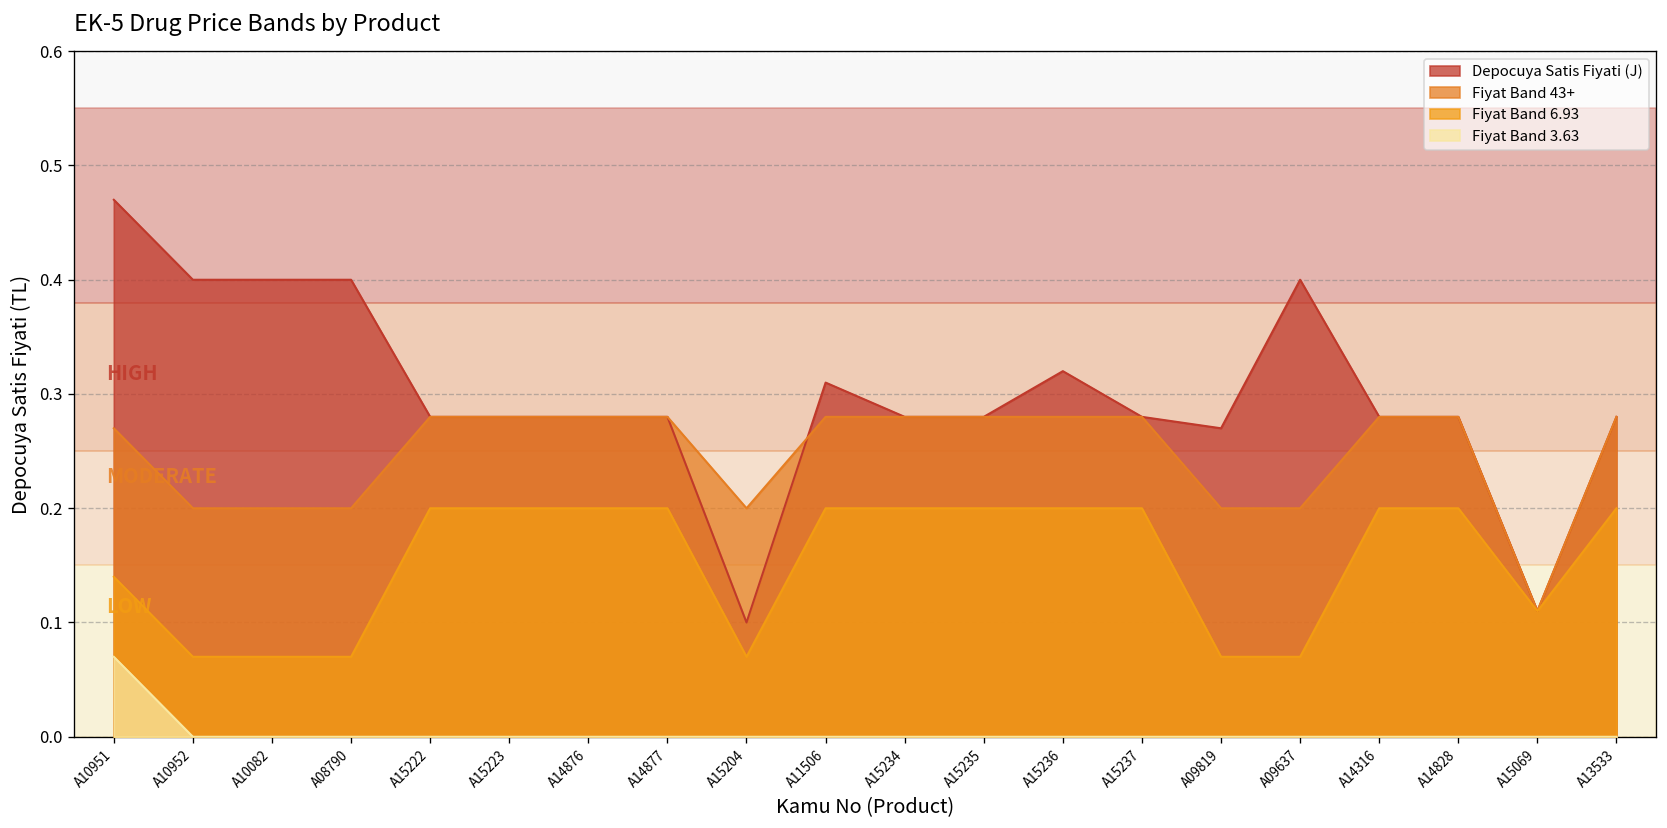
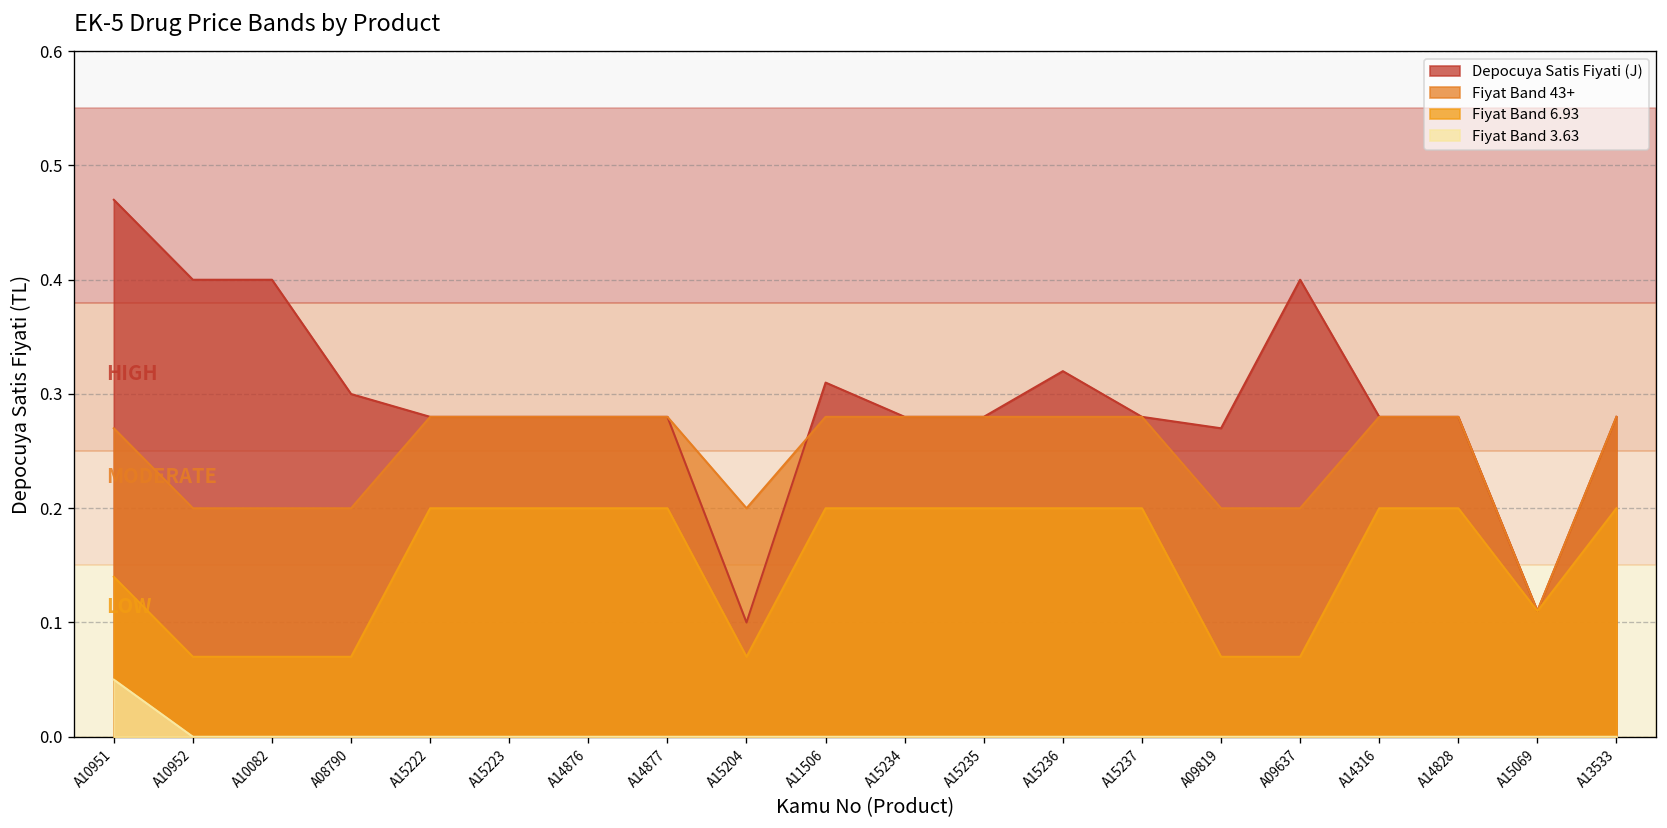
Fiyat Band 3.63, A10951: 0.07 -> 0.05
Depocuya Satis Fiyati (J), A08790: 0.4 -> 0.3
